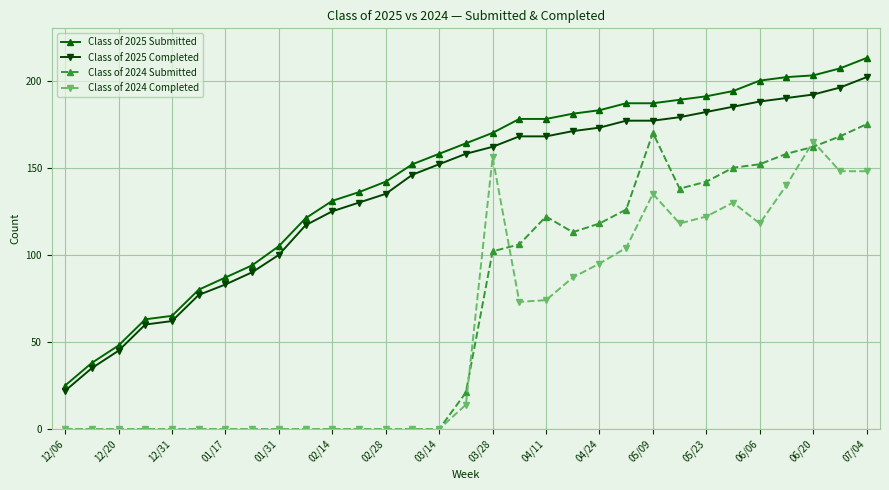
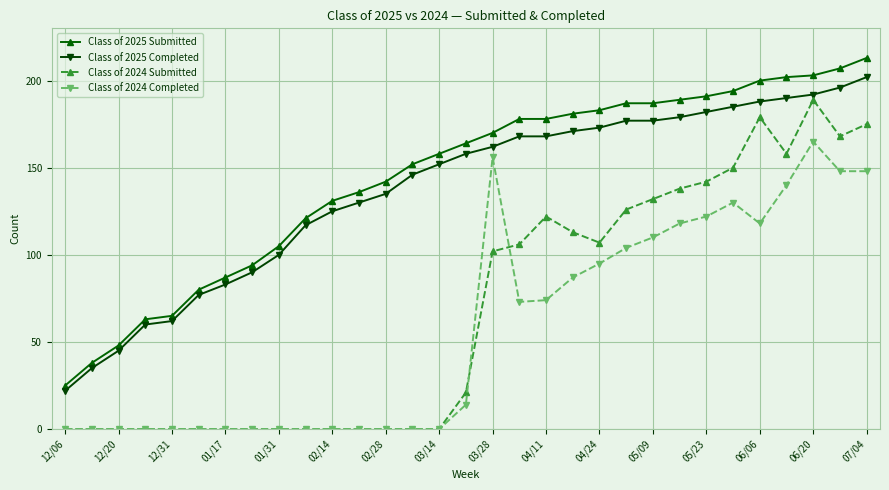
Class of 2024 Submitted, 04/24: 118 -> 107
Class of 2024 Submitted, 05/09: 170 -> 132
Class of 2024 Completed, 05/09: 135 -> 110
Class of 2024 Submitted, 06/06: 152 -> 179
Class of 2024 Submitted, 06/20: 162 -> 189
